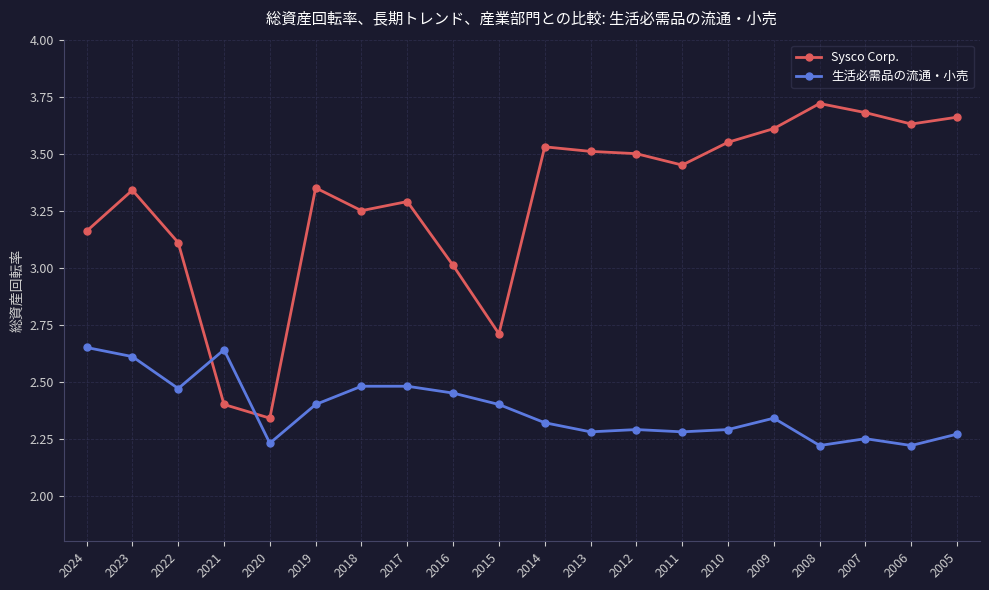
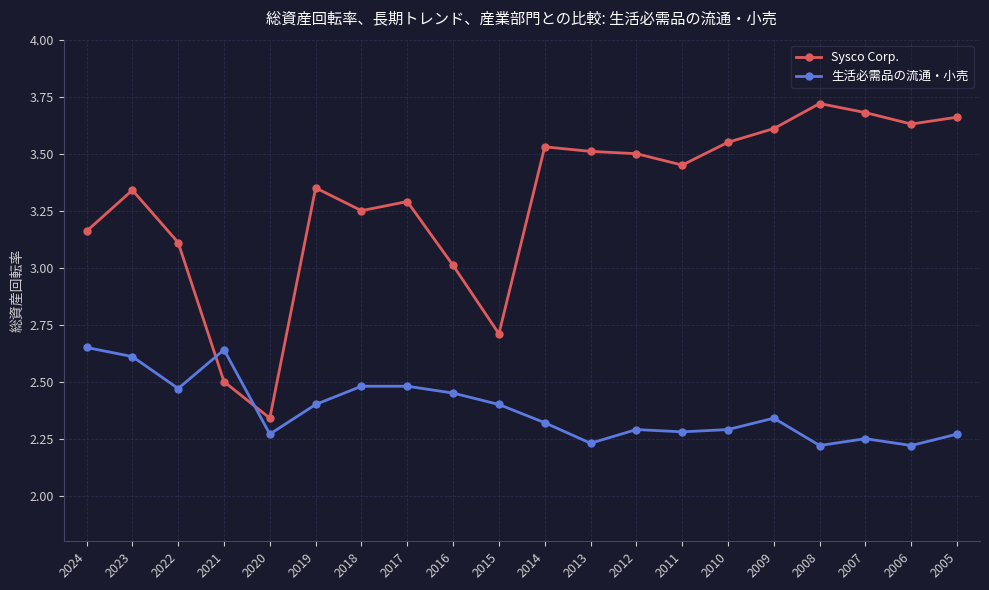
Sysco Corp., 2021: 2.4 -> 2.5
生活必需品の流通・小売, 2020: 2.23 -> 2.27
生活必需品の流通・小売, 2013: 2.28 -> 2.23
